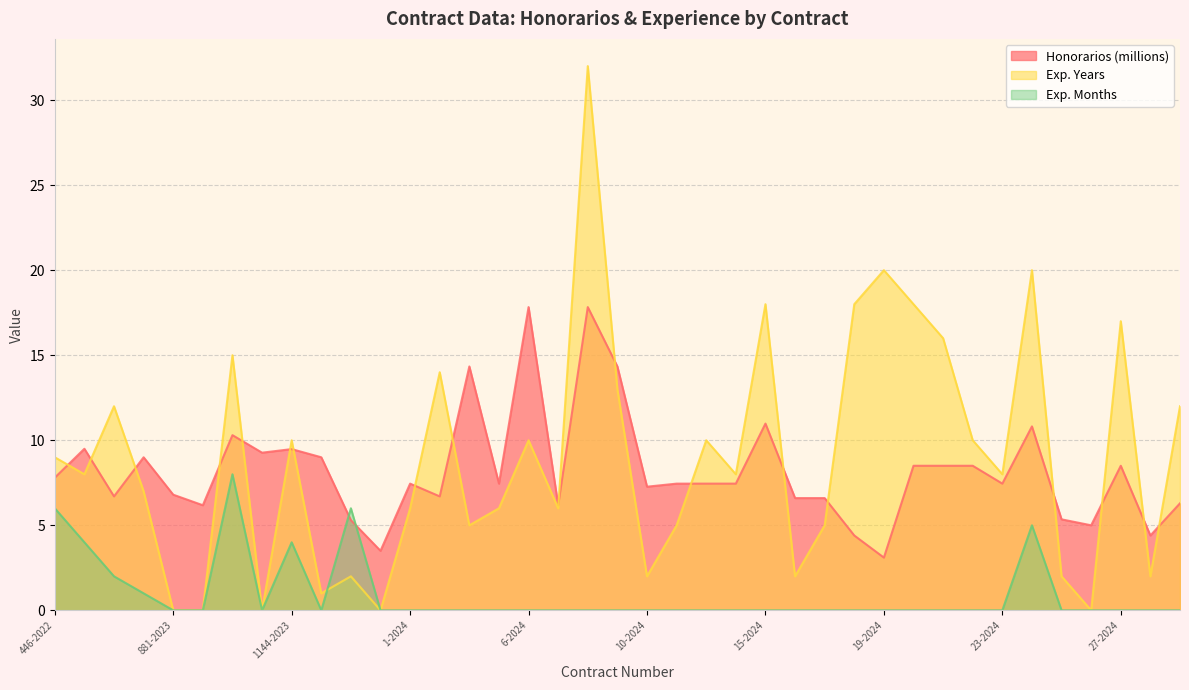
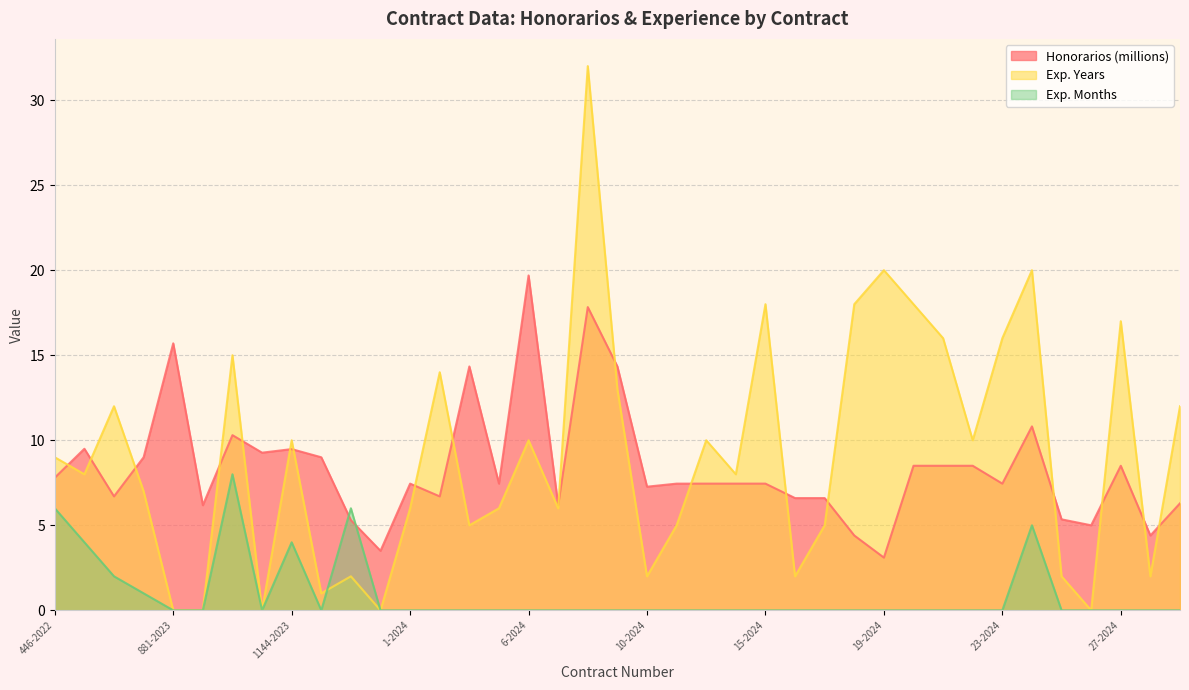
Honorarios (millions), 881-2023: 6.8 -> 15.7
Honorarios (millions), 6-2024: 17.8 -> 19.7
Honorarios (millions), 15-2024: 11.0 -> 7.5
Exp. Years, 23-2024: 8 -> 16
